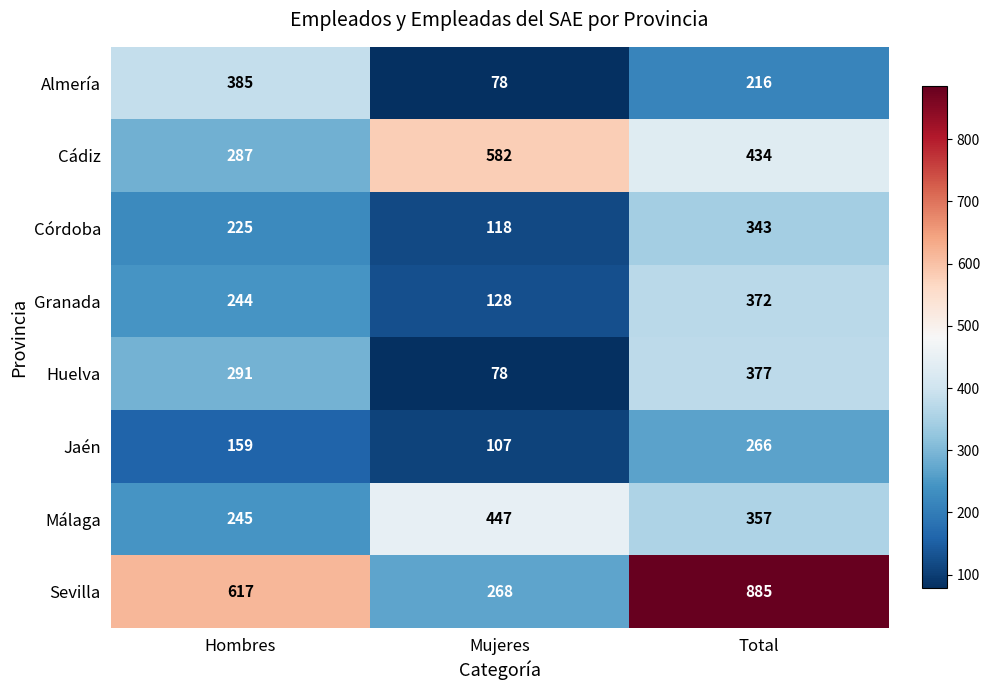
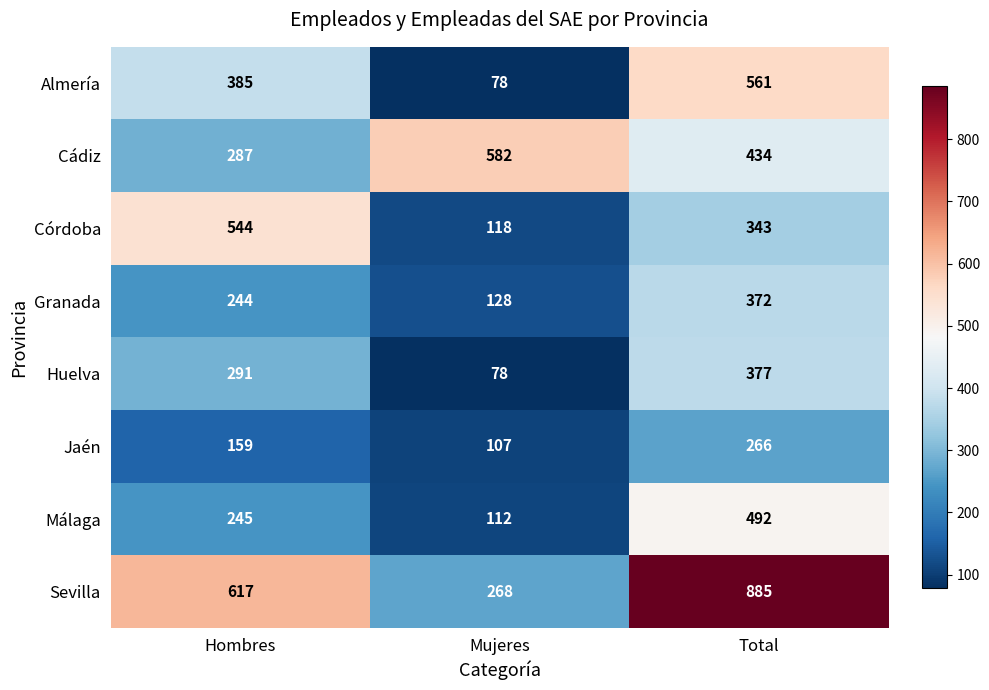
Almería, Total: 216 -> 561
Córdoba, Hombres: 225 -> 544
Málaga, Mujeres: 447 -> 112
Málaga, Total: 357 -> 492
